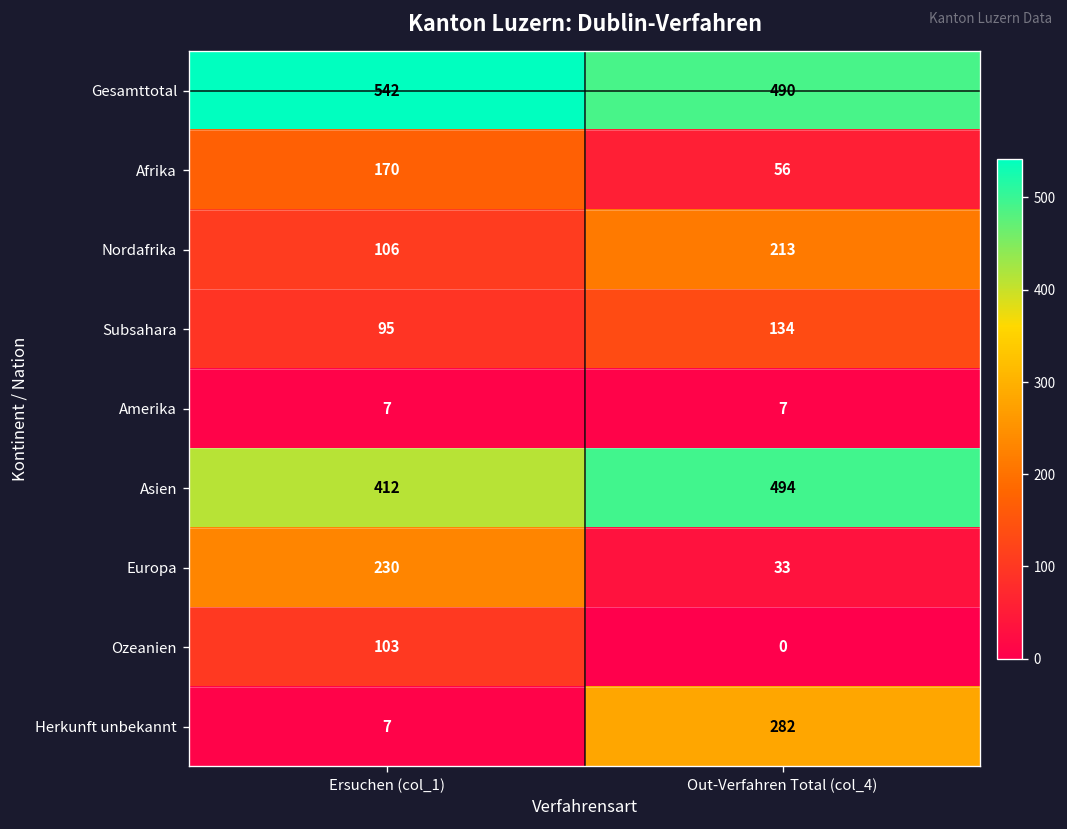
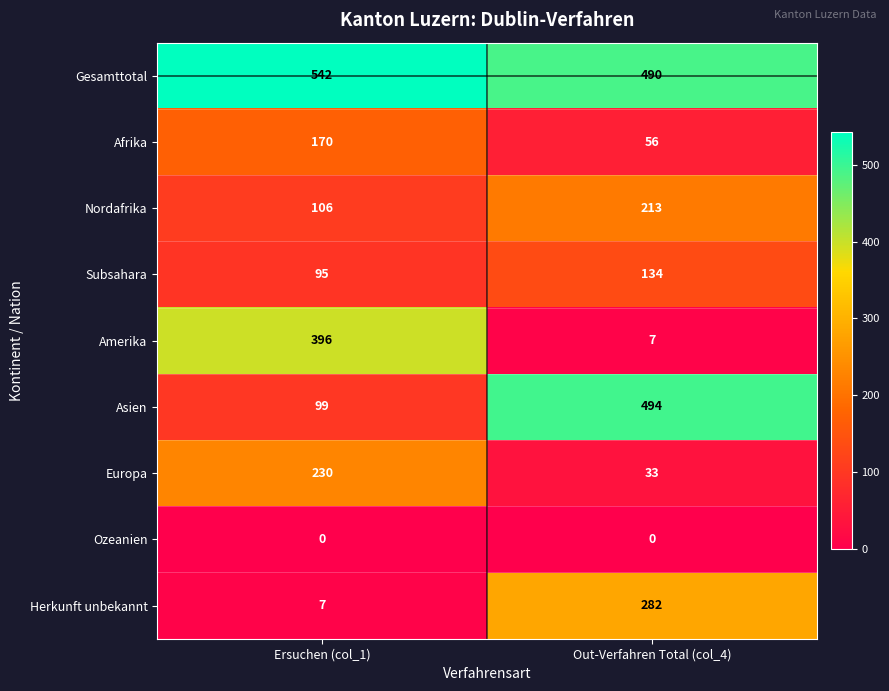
Amerika, Ersuchen (col_1): 7 -> 396
Asien, Ersuchen (col_1): 412 -> 99
Ozeanien, Ersuchen (col_1): 103 -> 0
